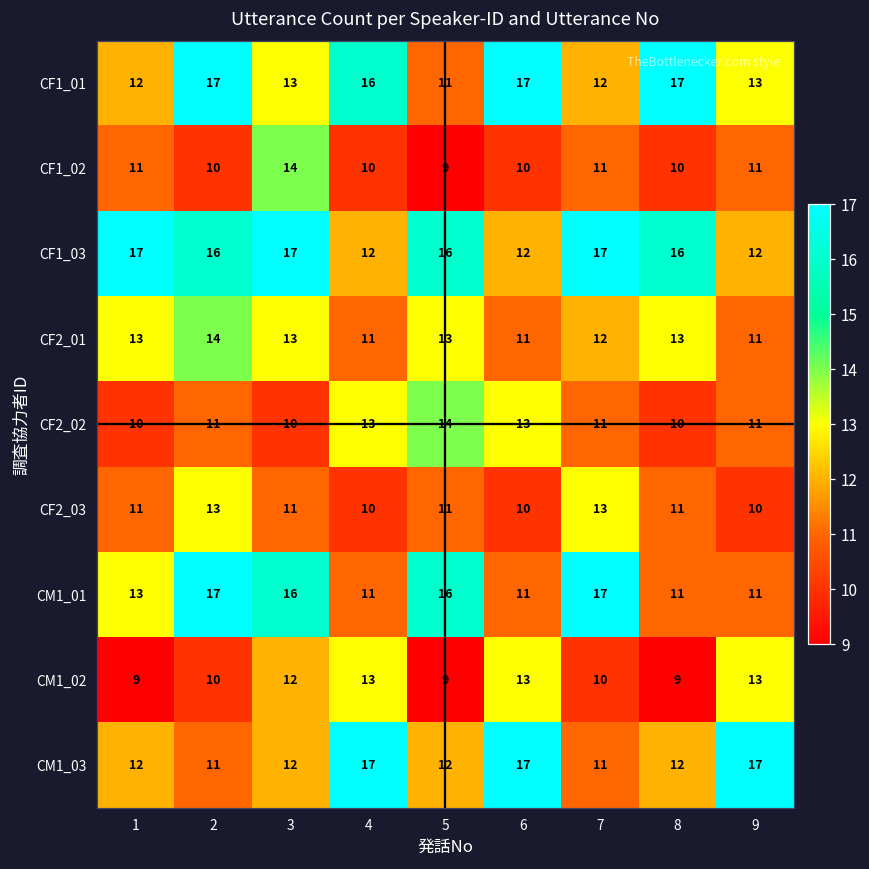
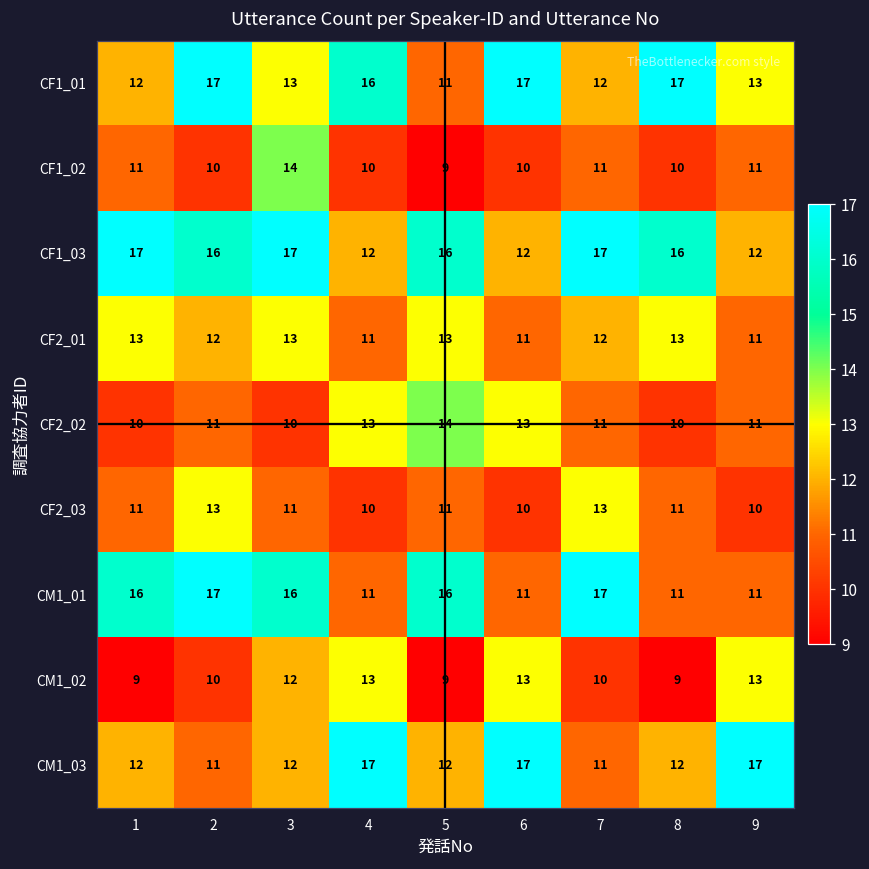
CF2_01, 2: 14 -> 12
CM1_01, 1: 13 -> 16
